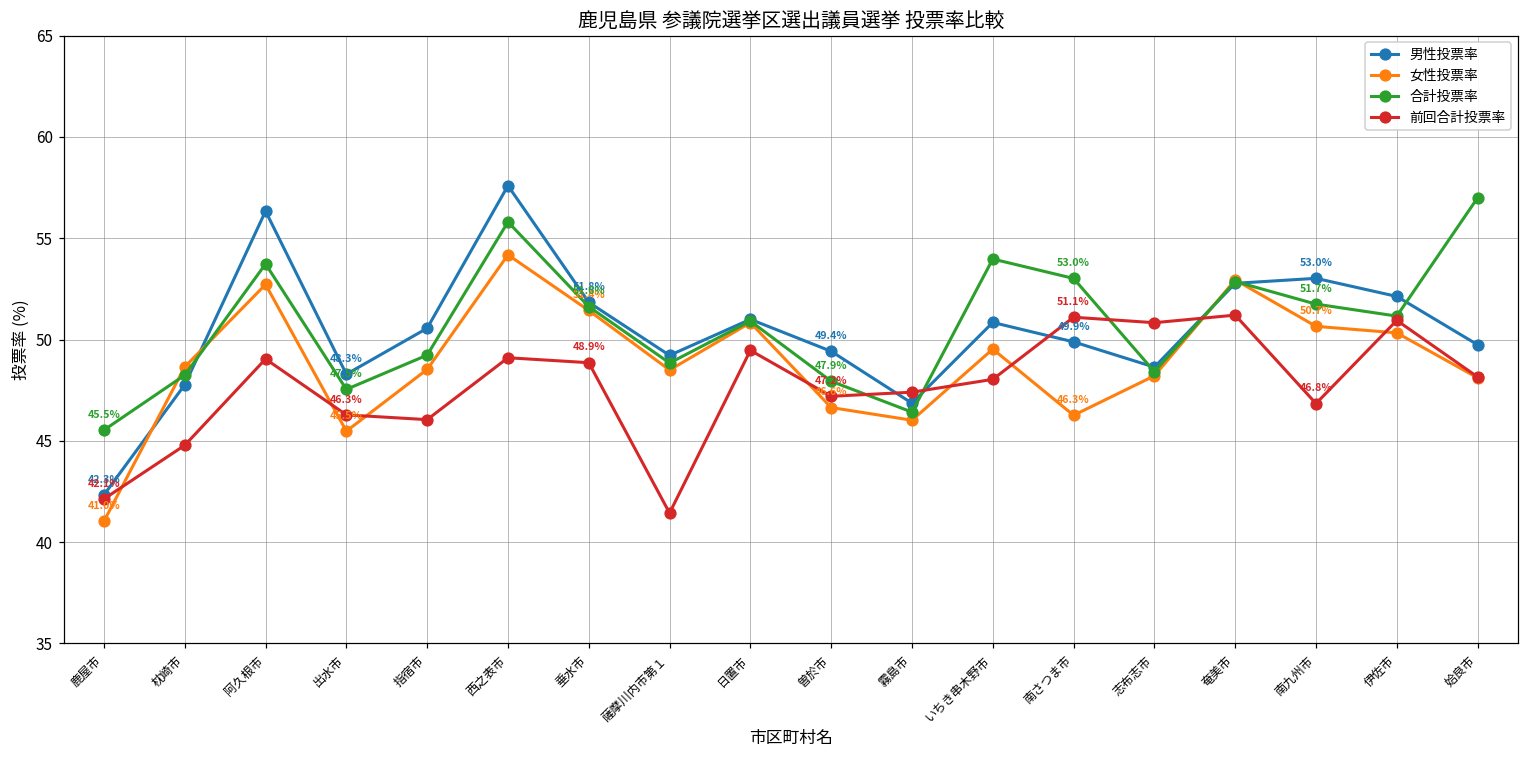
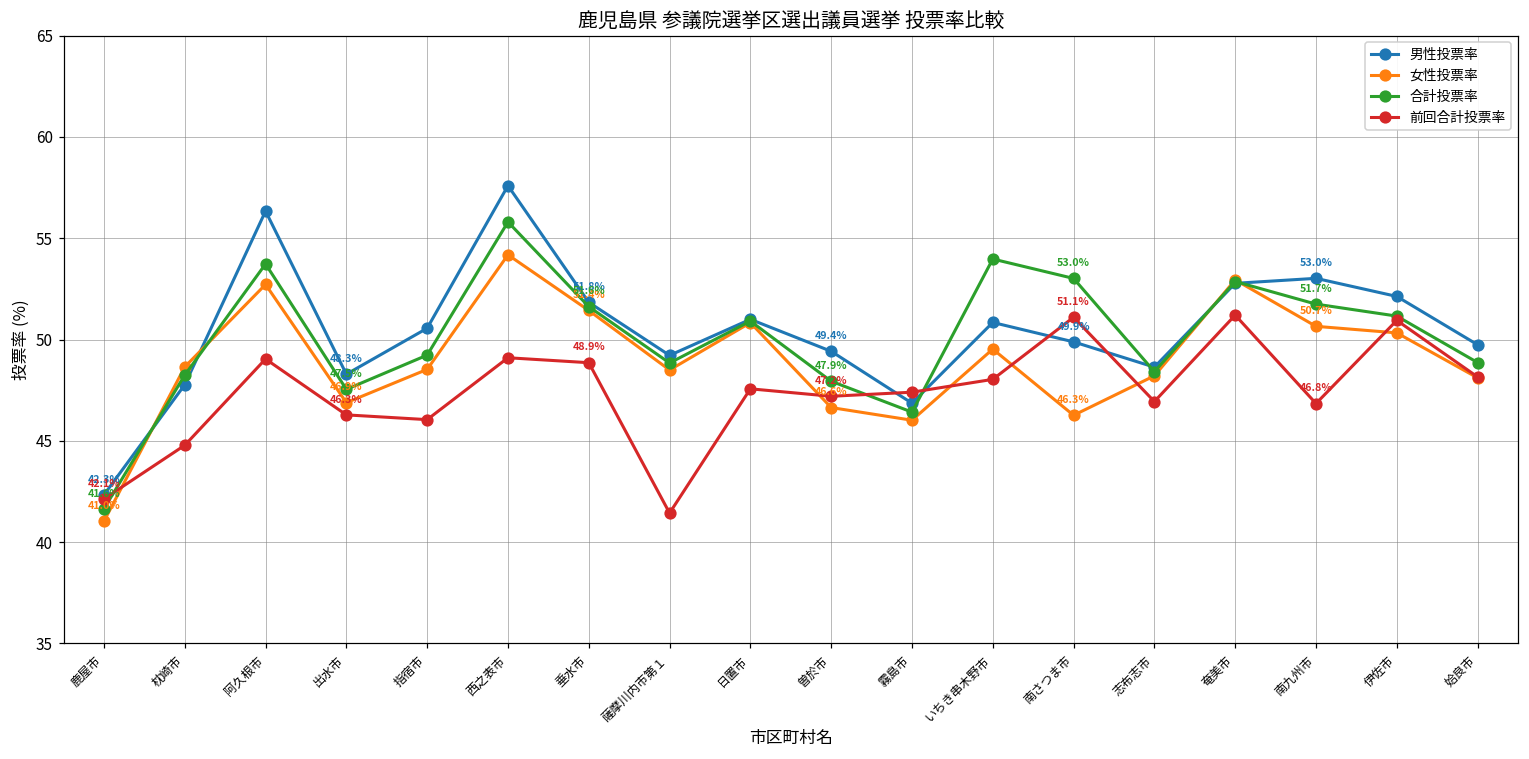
合計投票率, 鹿屋市: 45.5% -> 41.6%
女性投票率, 出水市: 45.5% -> 46.9%
前回合計投票率, 日置市: 49.5 -> 47.6
前回合計投票率, 志布志市: 50.8 -> 46.9
合計投票率, 姶良市: 57.0 -> 48.9
